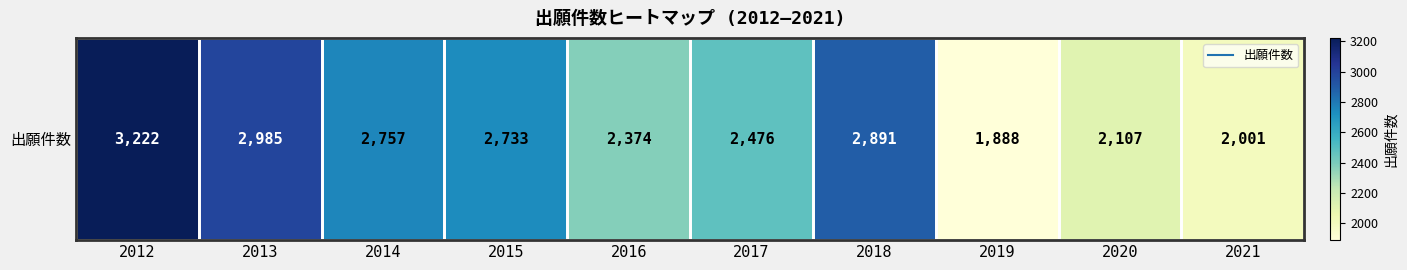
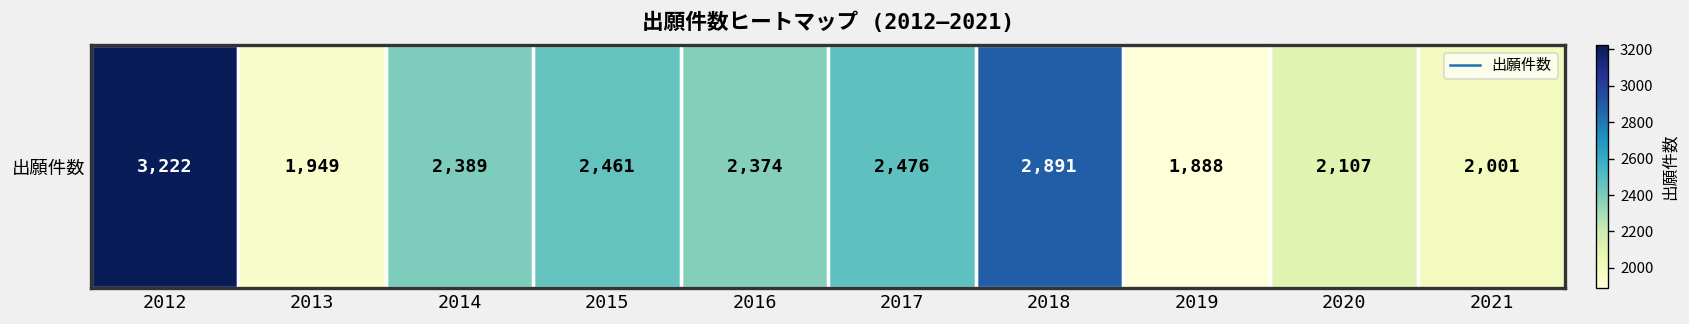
出願件数, 2013: 2,985 -> 1,949
出願件数, 2014: 2,757 -> 2,389
出願件数, 2015: 2,733 -> 2,461
